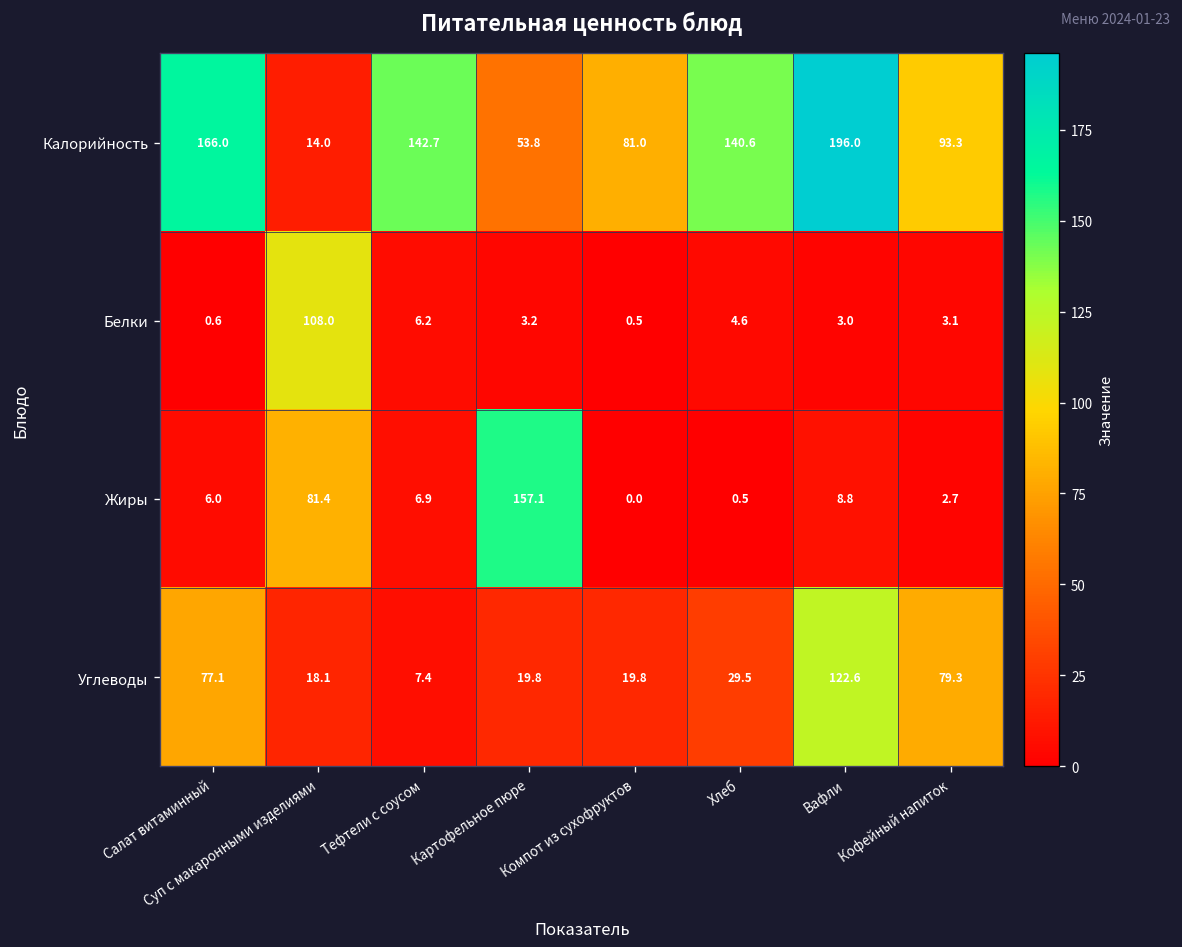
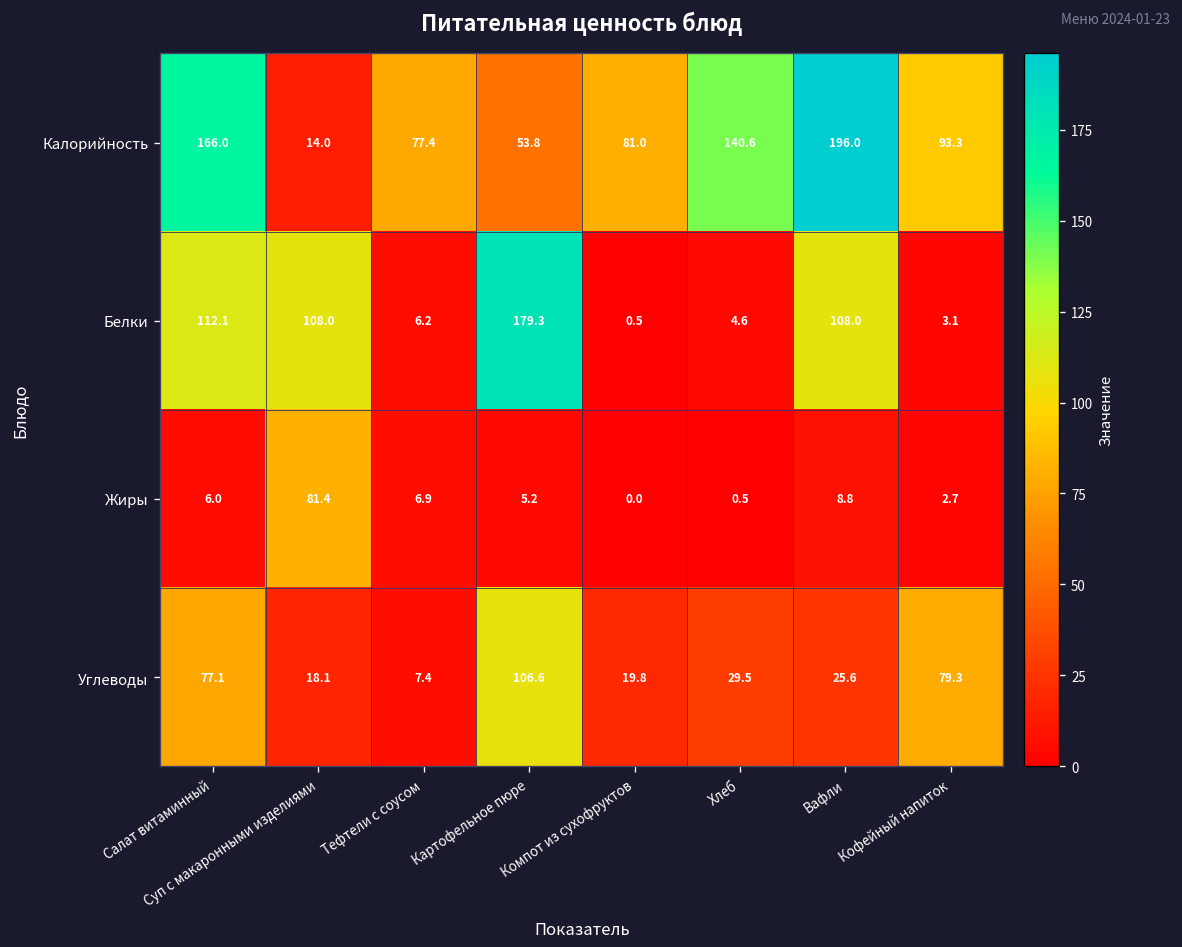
Калорийность, Тефтели с соусом: 142.7 -> 77.4
Белки, Салат витаминный: 0.6 -> 112.1
Белки, Картофельное пюре: 3.2 -> 179.3
Белки, Вафли: 3.0 -> 108.0
Жиры, Картофельное пюре: 157.1 -> 5.2
Углеводы, Картофельное пюре: 19.8 -> 106.6
Углеводы, Вафли: 122.6 -> 25.6
